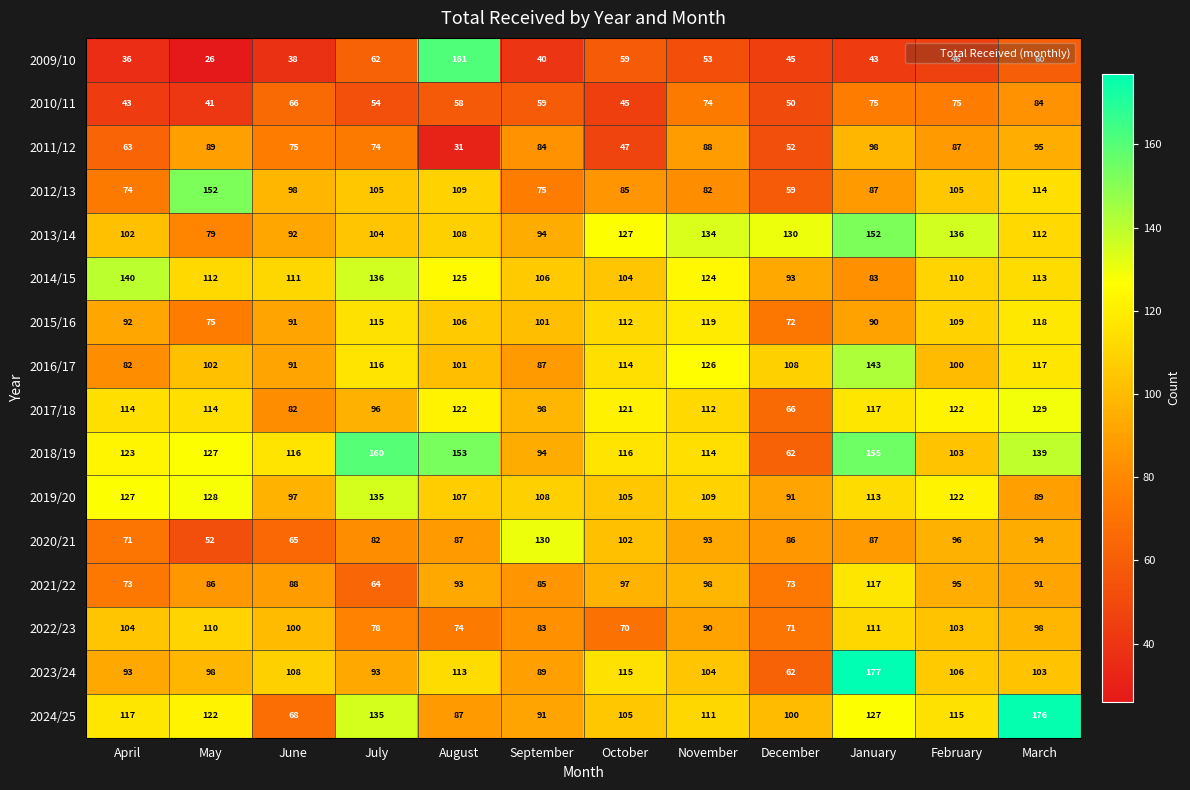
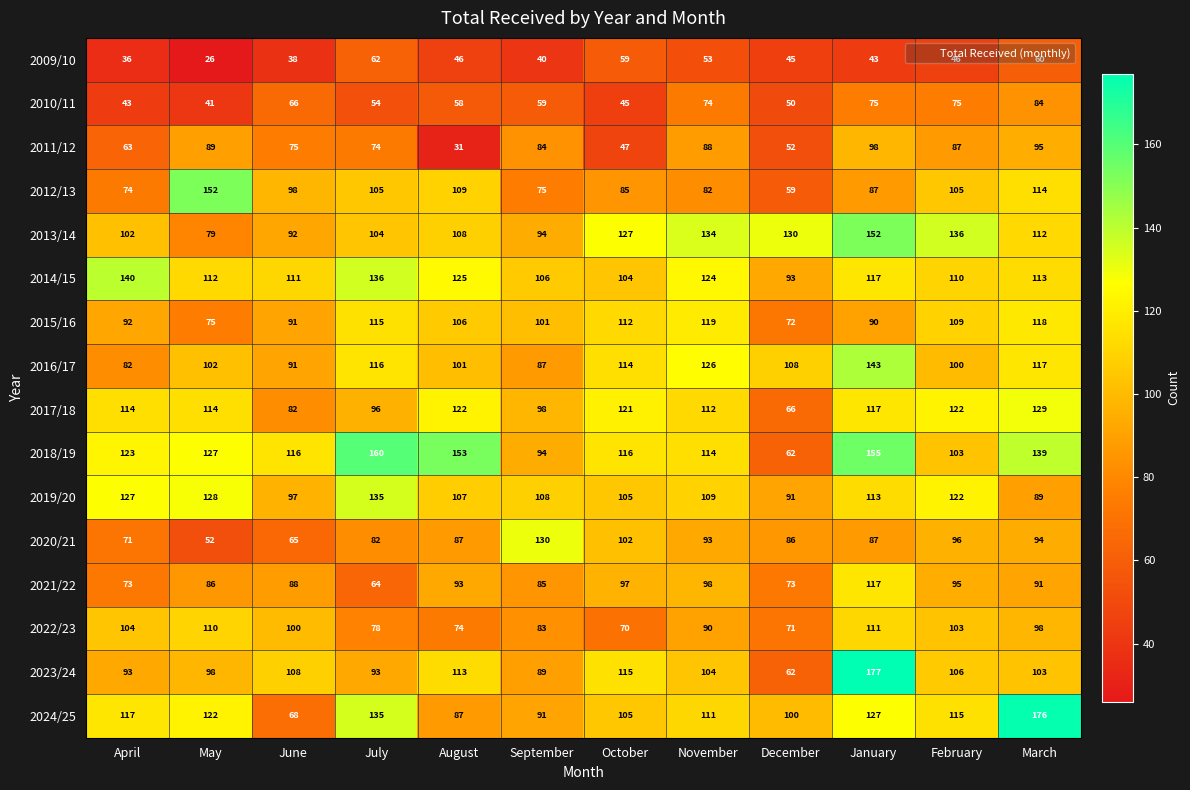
2009/10, August: 161 -> 46
2014/15, January: 83 -> 117
